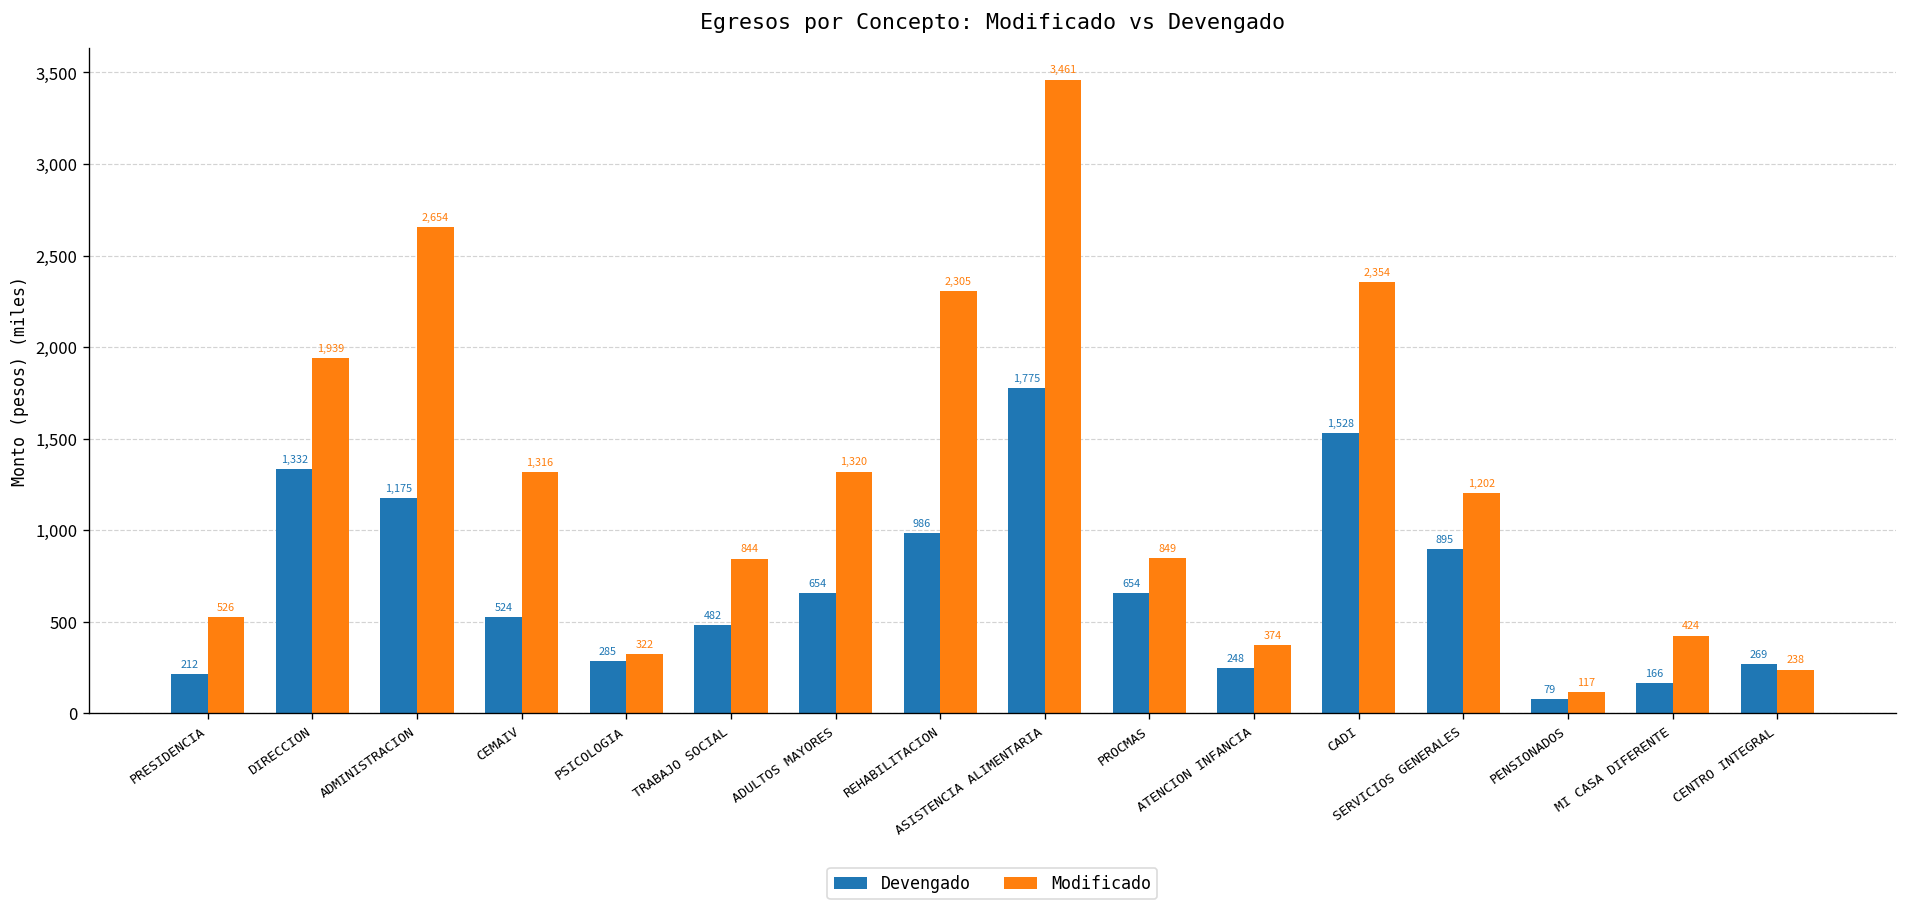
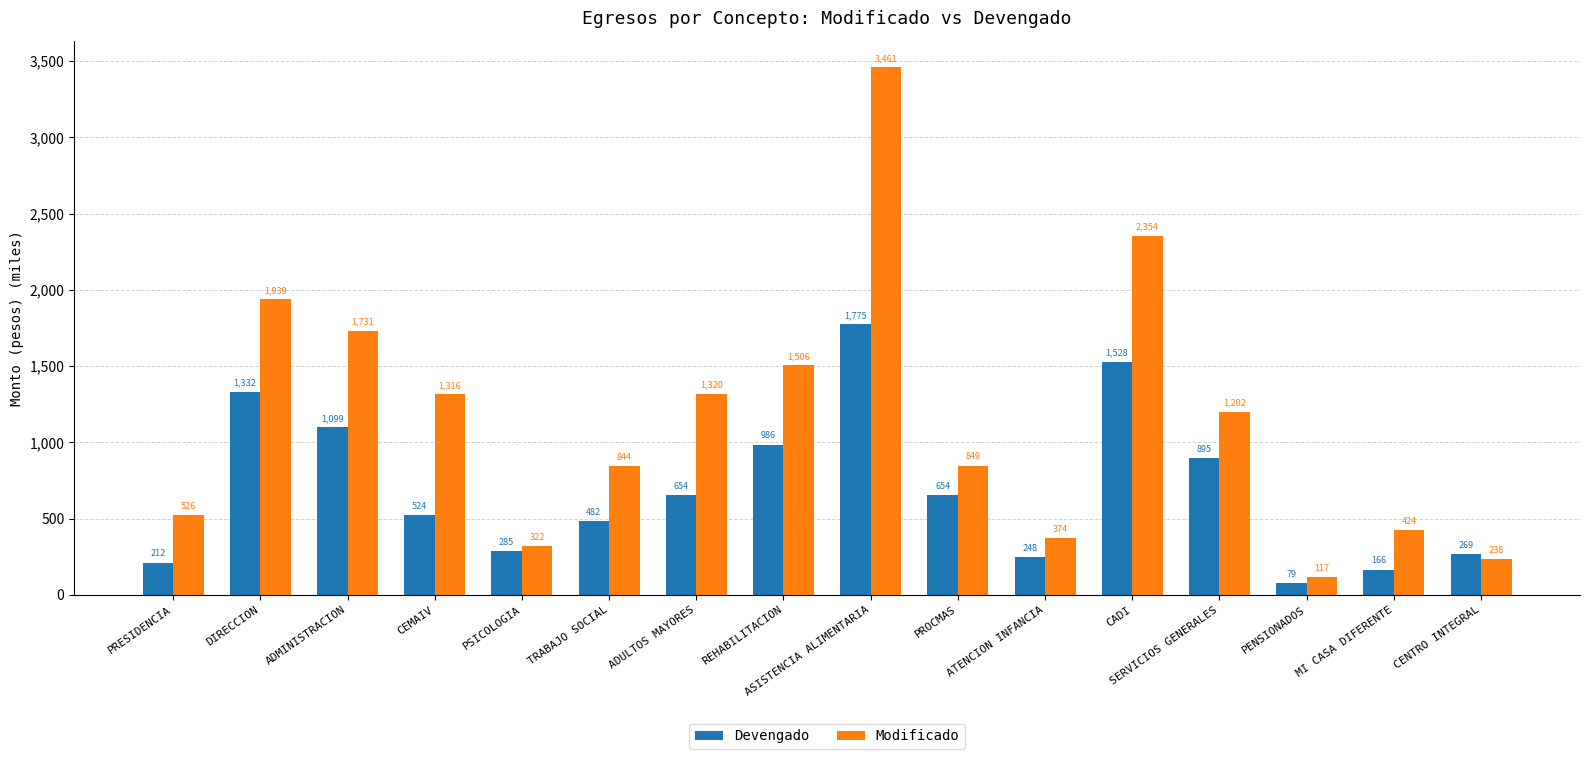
Devengado, ADMINISTRACION: 1,175 -> 1,099
Modificado, ADMINISTRACION: 2,654 -> 1,731
Modificado, REHABILITACION: 2,305 -> 1,506
